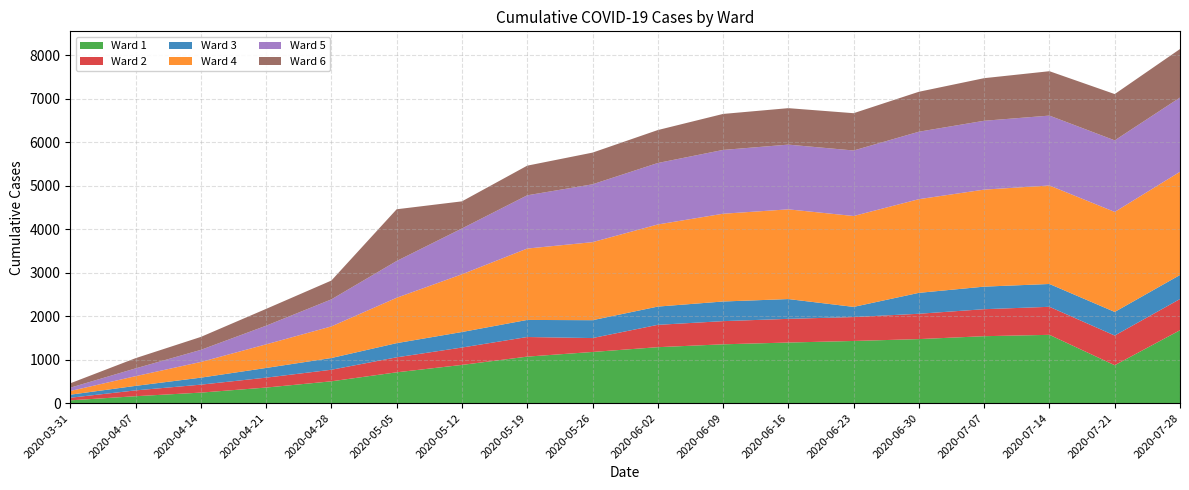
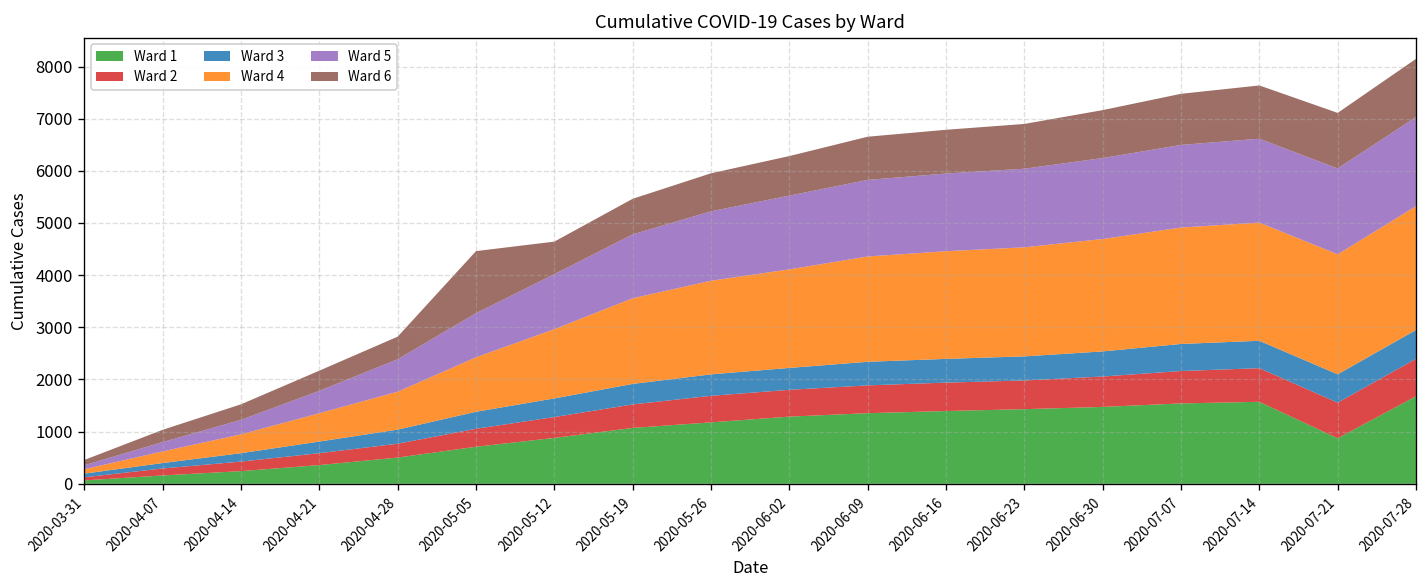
Ward 2, 2020-05-26: 300 -> 500
Ward 3, 2020-06-23: 200 -> 500
